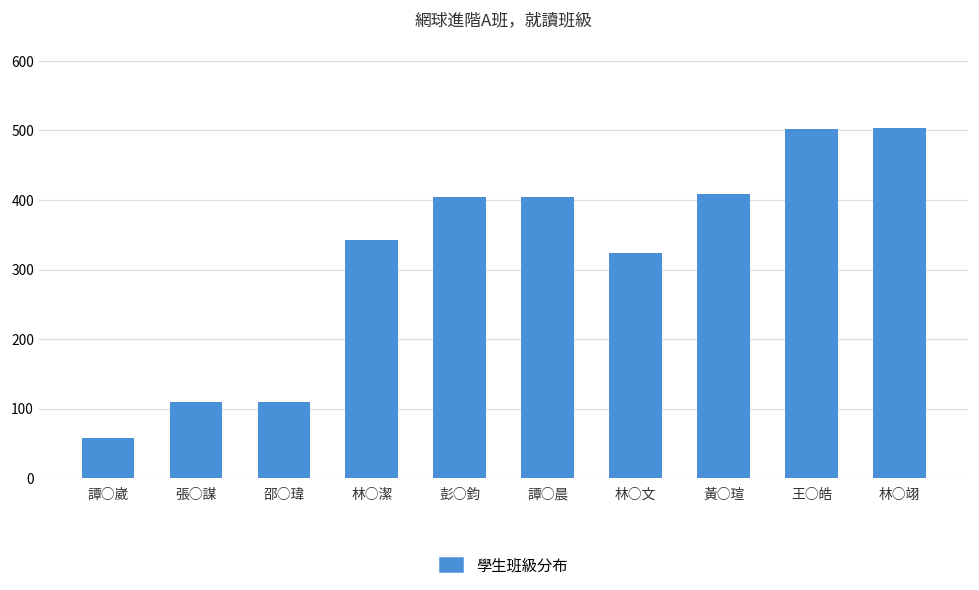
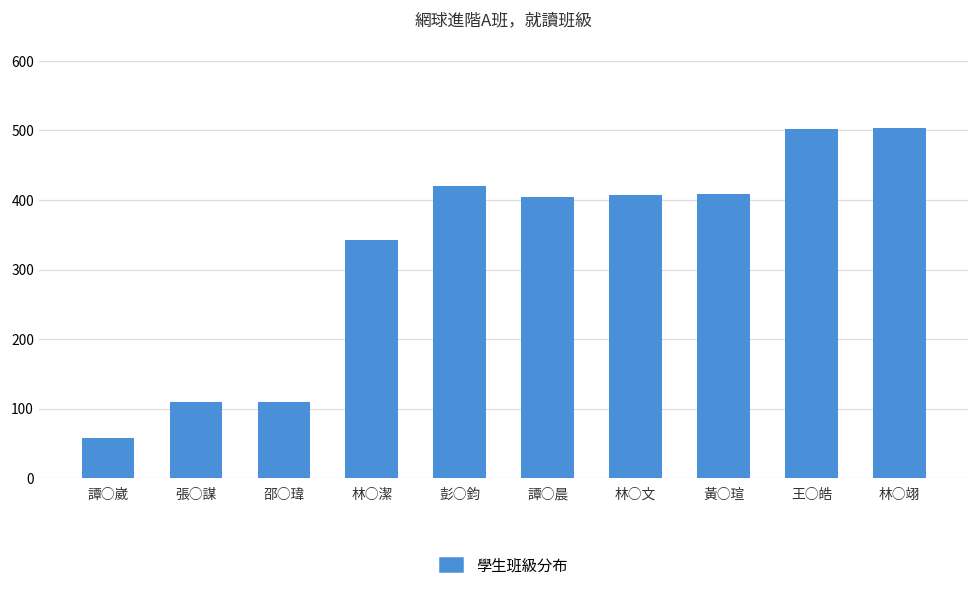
彭○鈞: 400 -> 420
林○文: 320 -> 410
